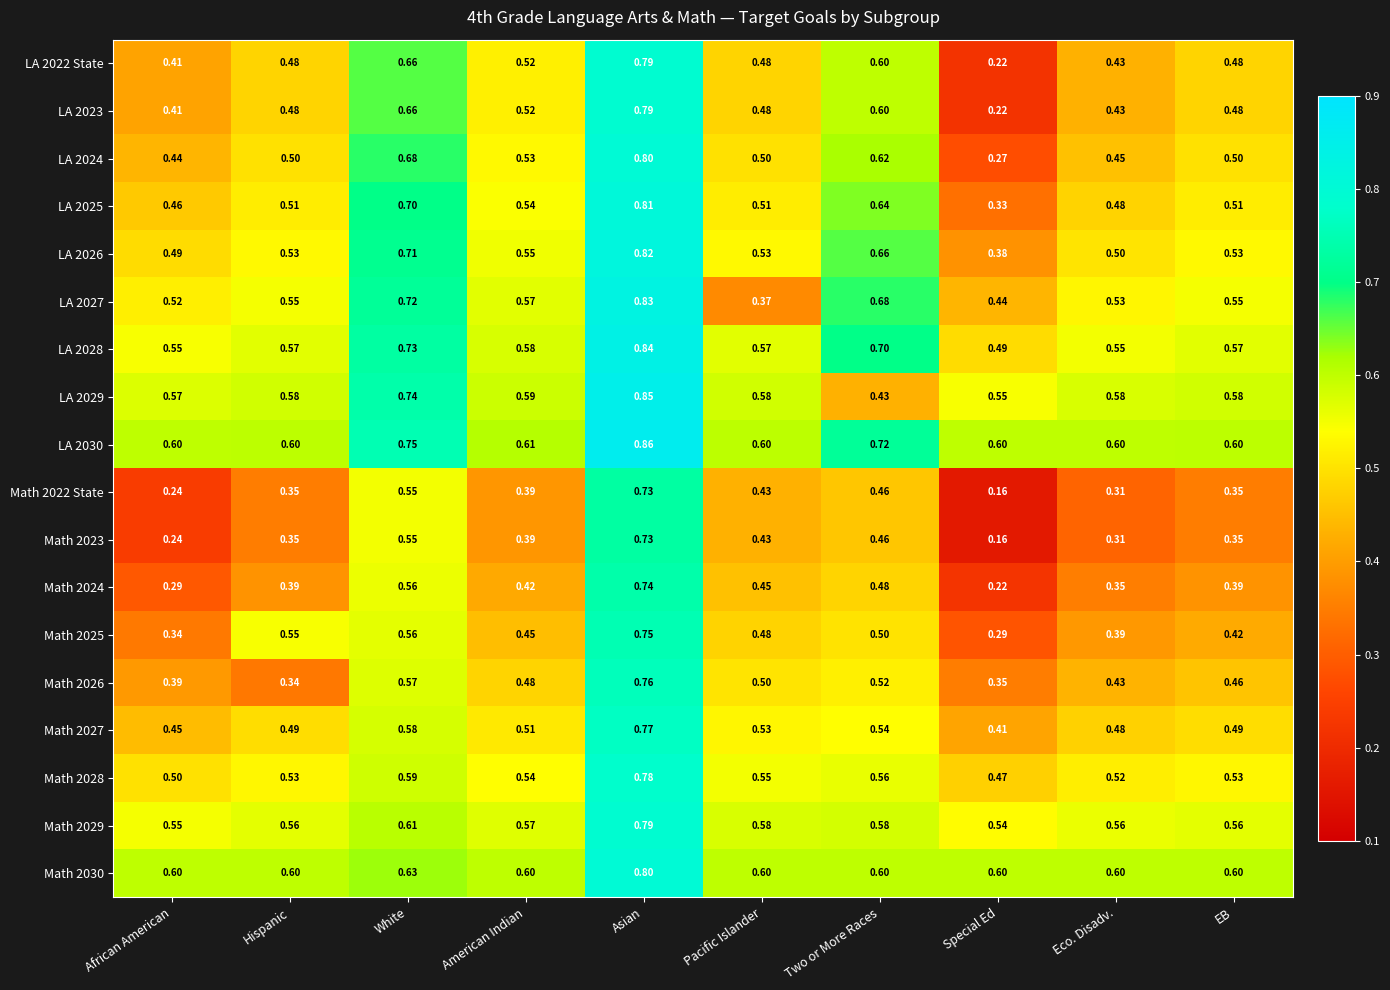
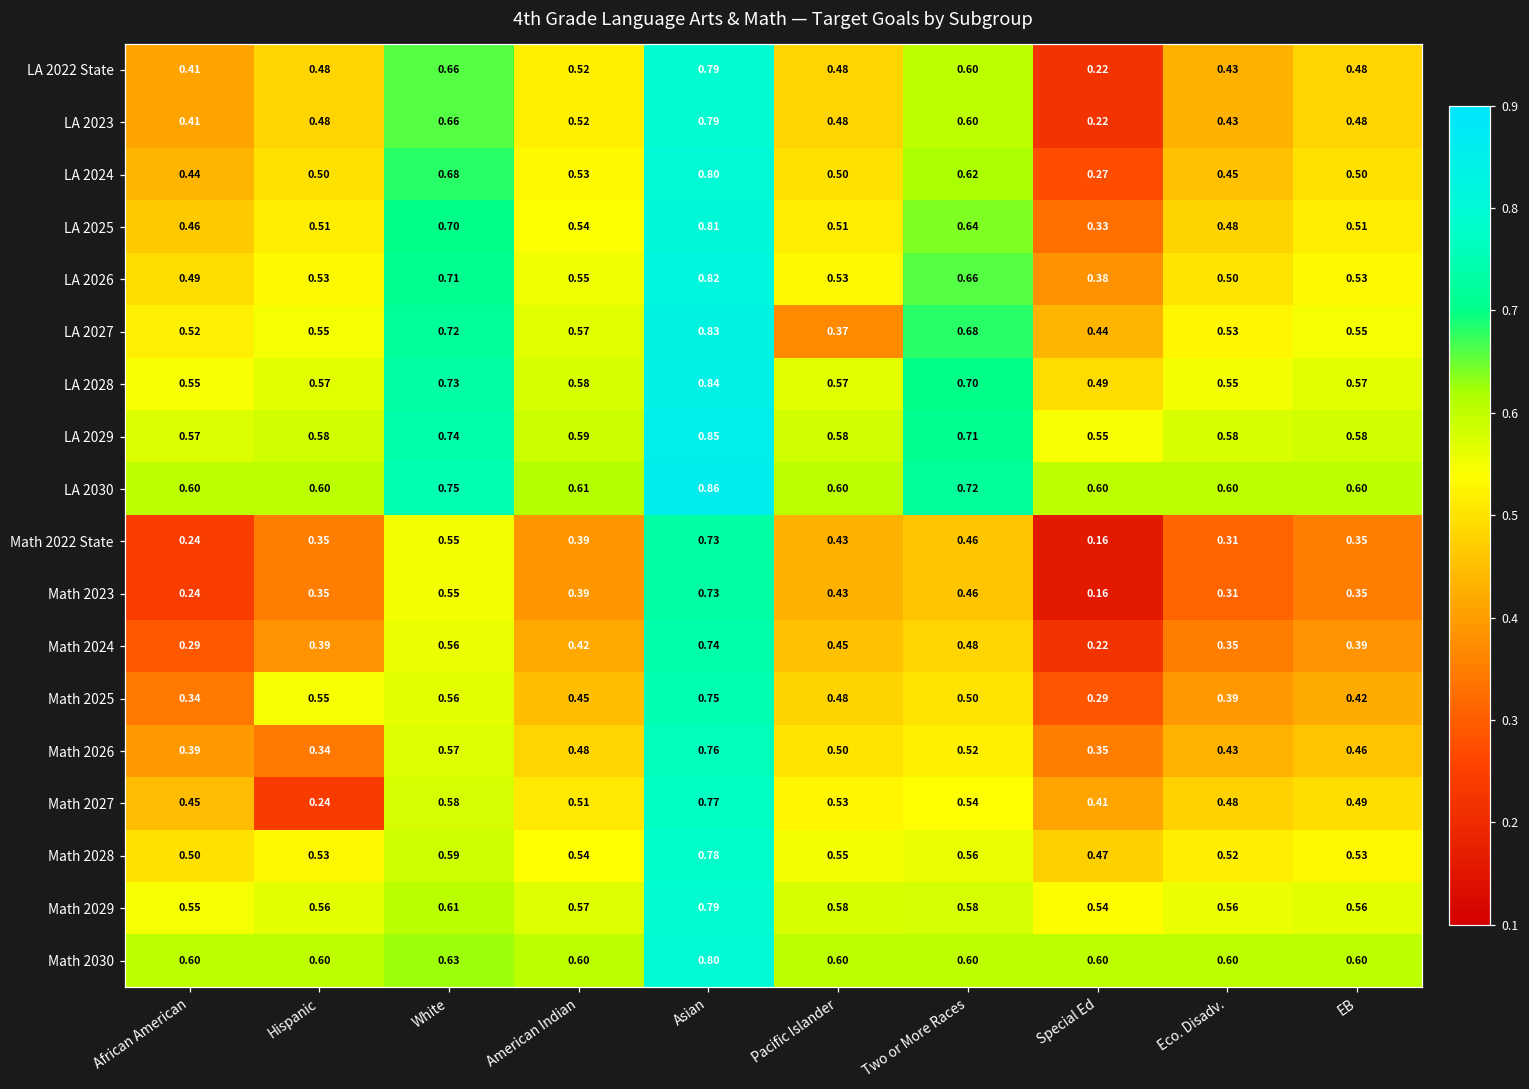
LA 2029, Two or More Races: 0.43 -> 0.71
Math 2027, Hispanic: 0.49 -> 0.24
